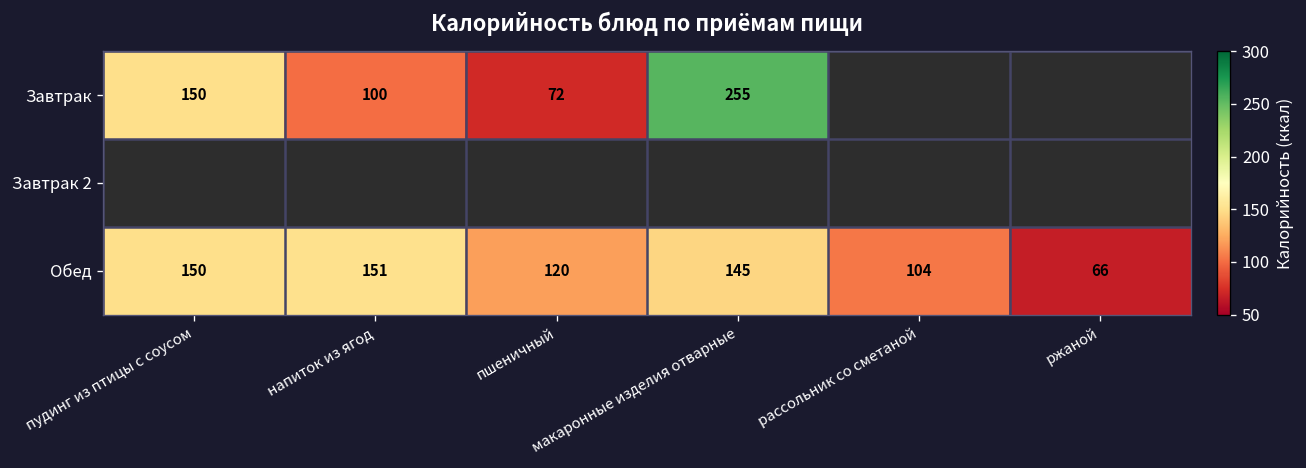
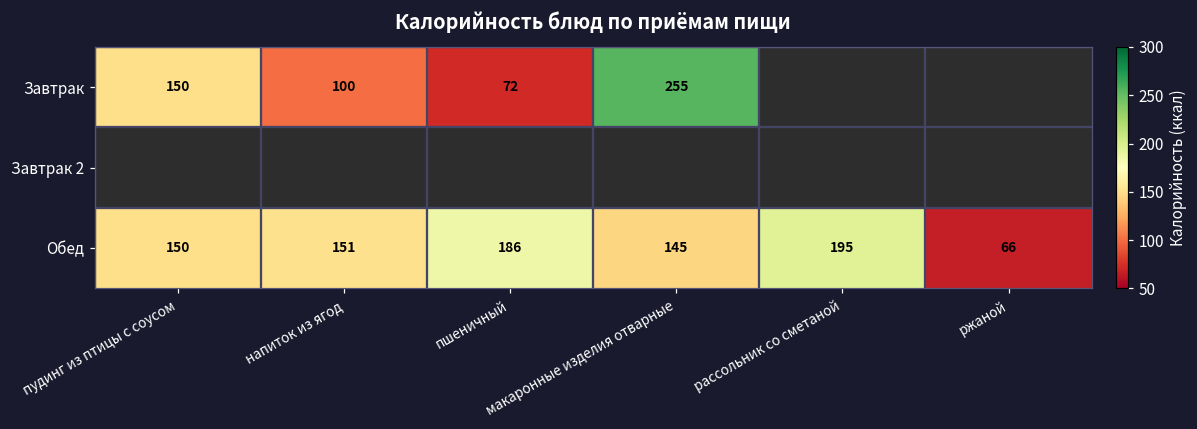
Обед, пшеничный: 120 -> 186
Обед, рассольник со сметаной: 104 -> 195
